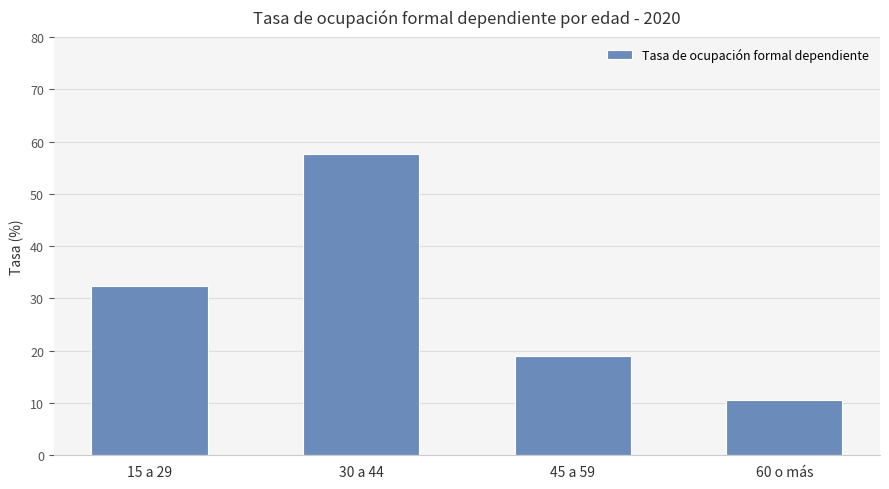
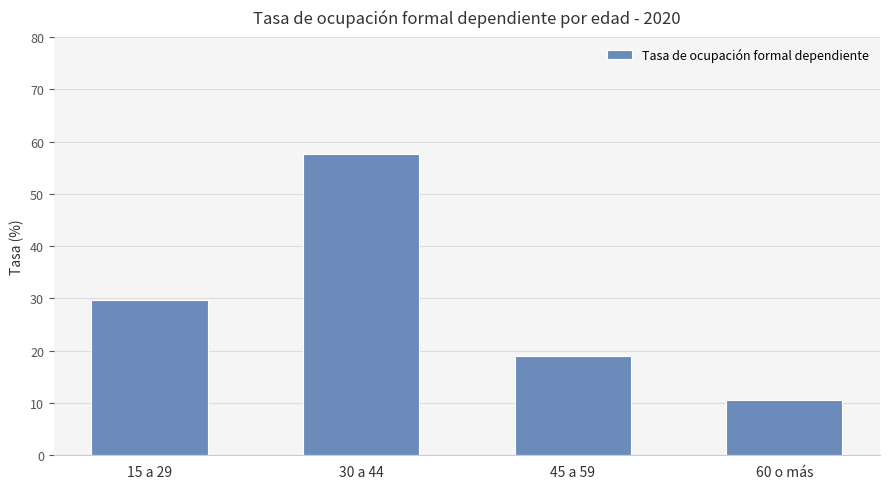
15 a 29: 32 -> 30
